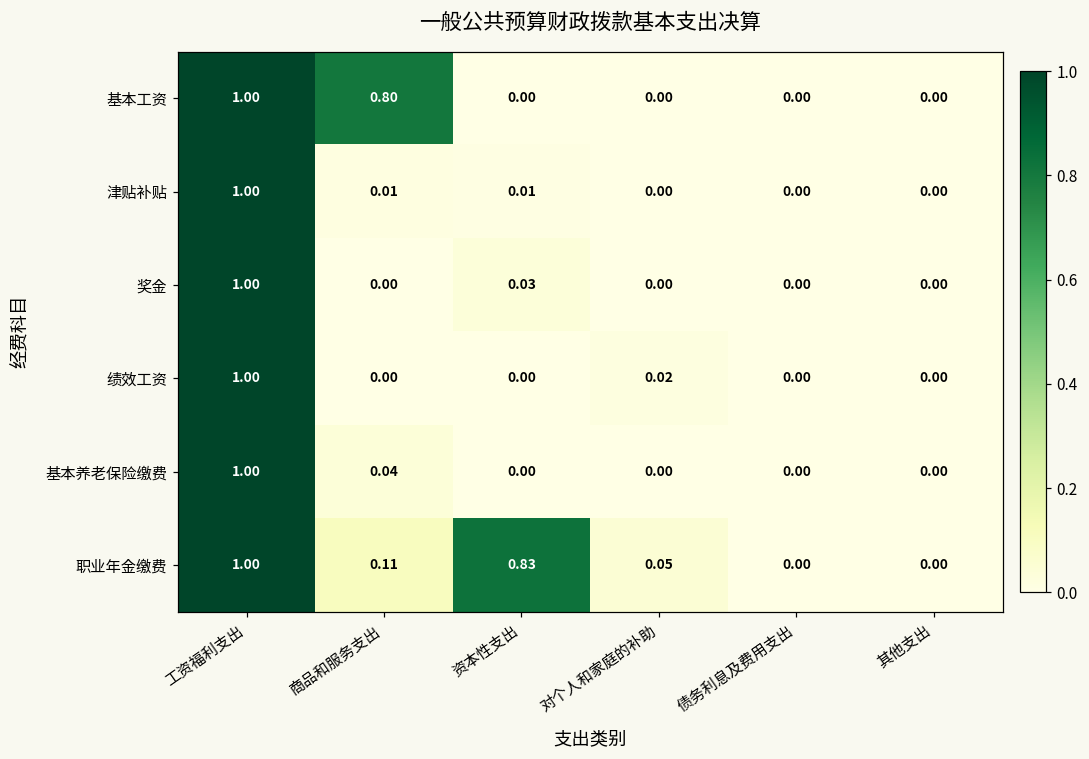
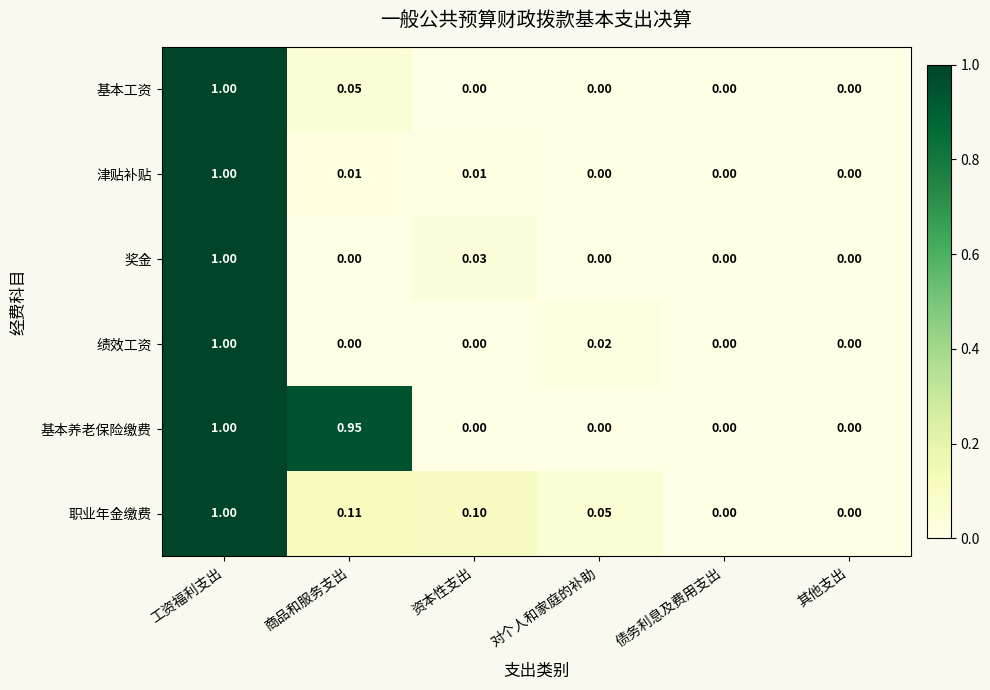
基本工资, 商品和服务支出: 0.80 -> 0.05
基本养老保险缴费, 商品和服务支出: 0.04 -> 0.95
职业年金缴费, 资本性支出: 0.83 -> 0.10
